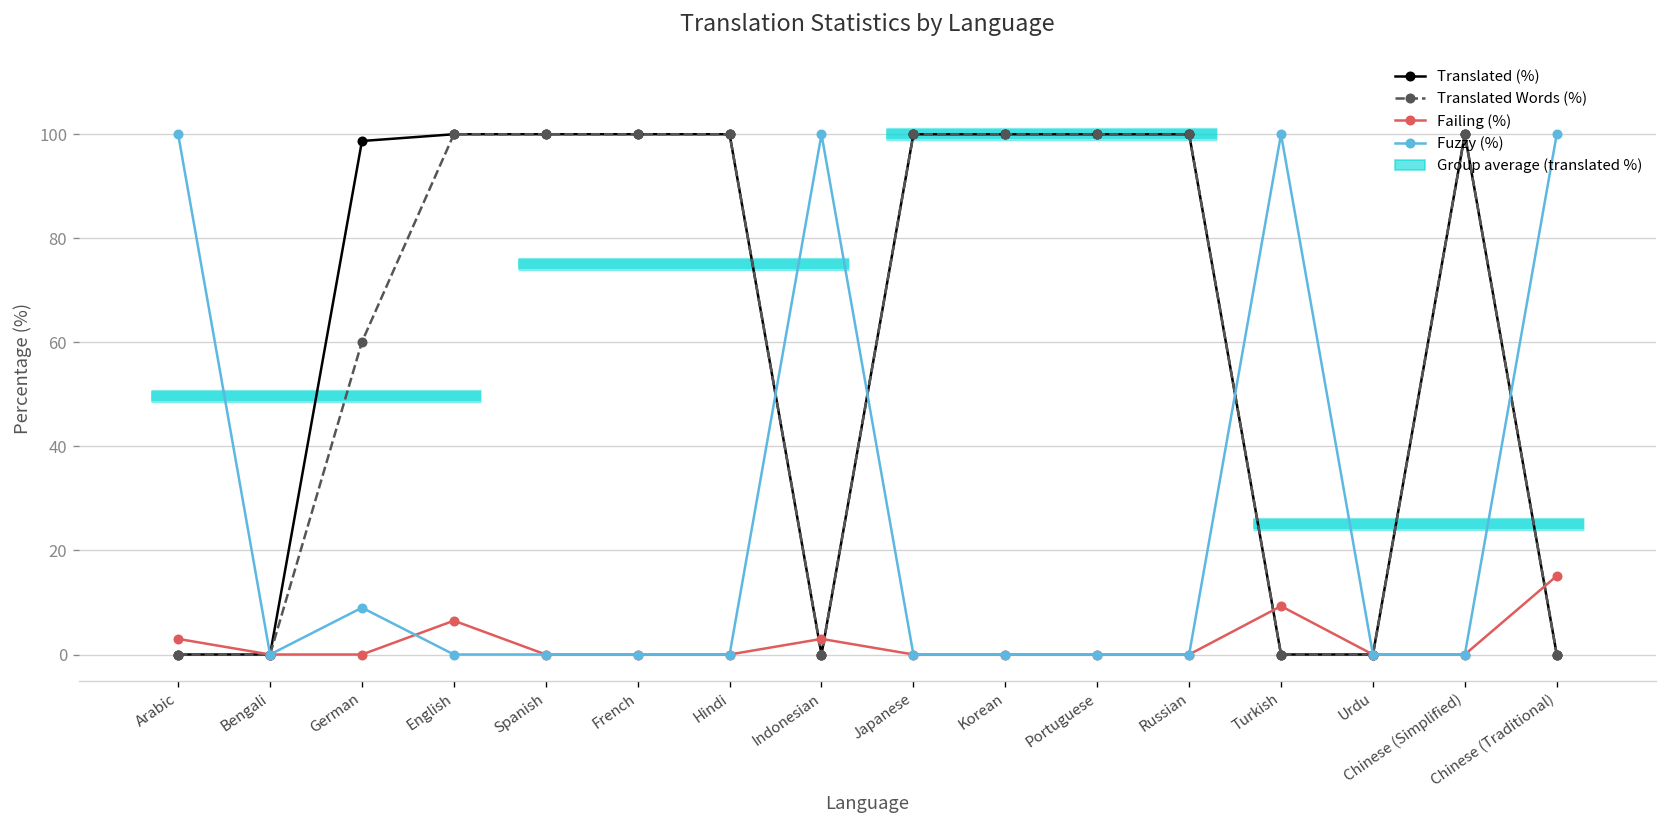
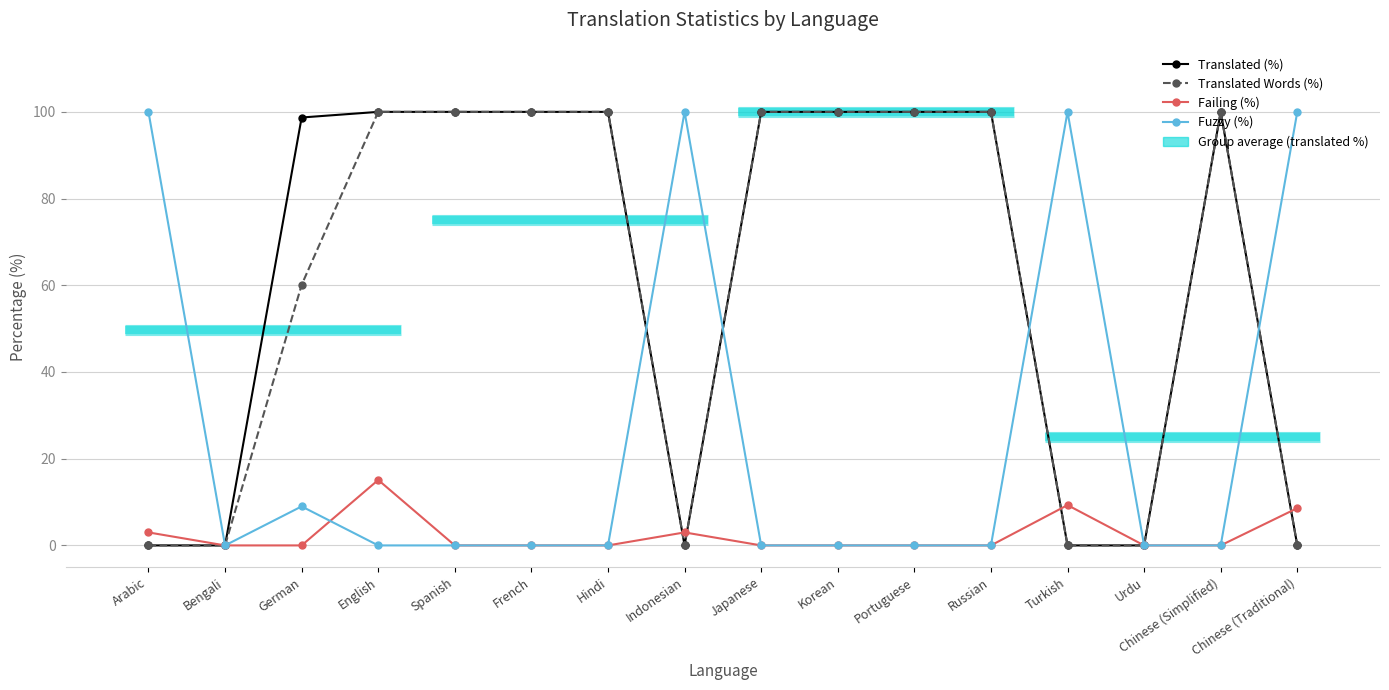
Failing (%), English: 7 -> 15
Failing (%), Chinese (Traditional): 15 -> 9
